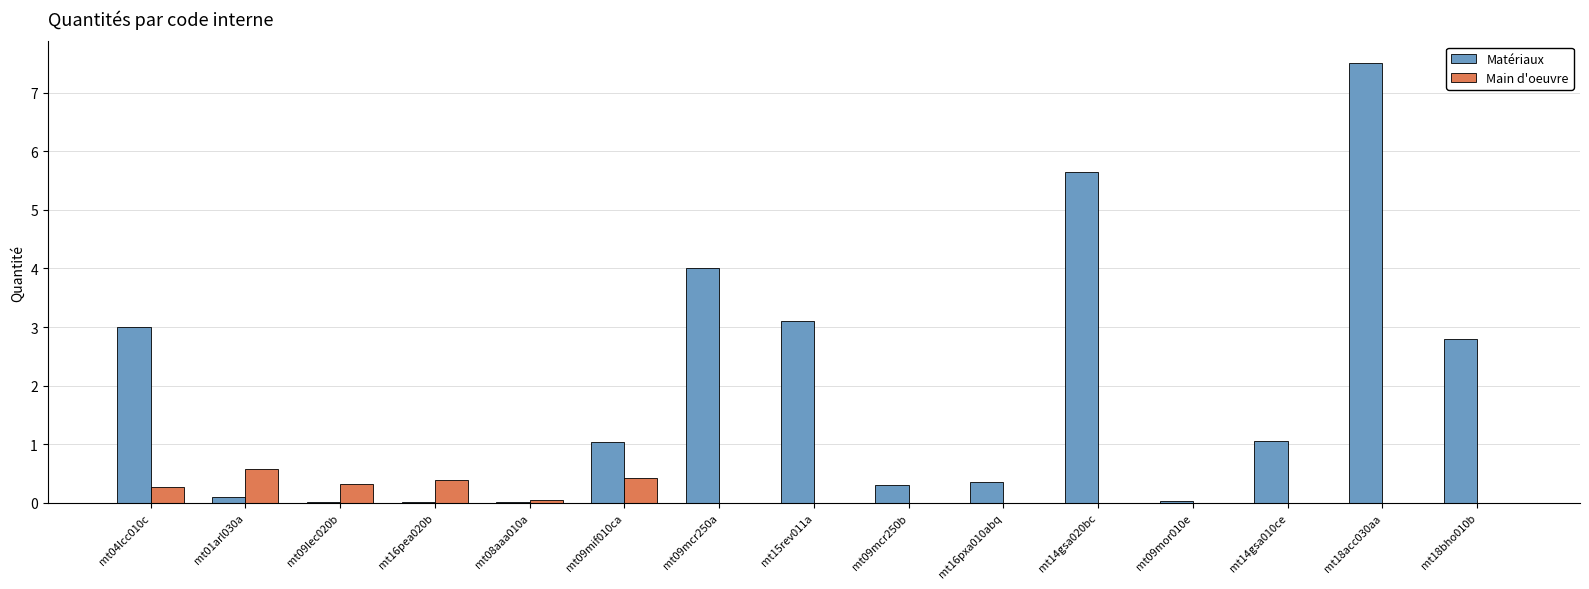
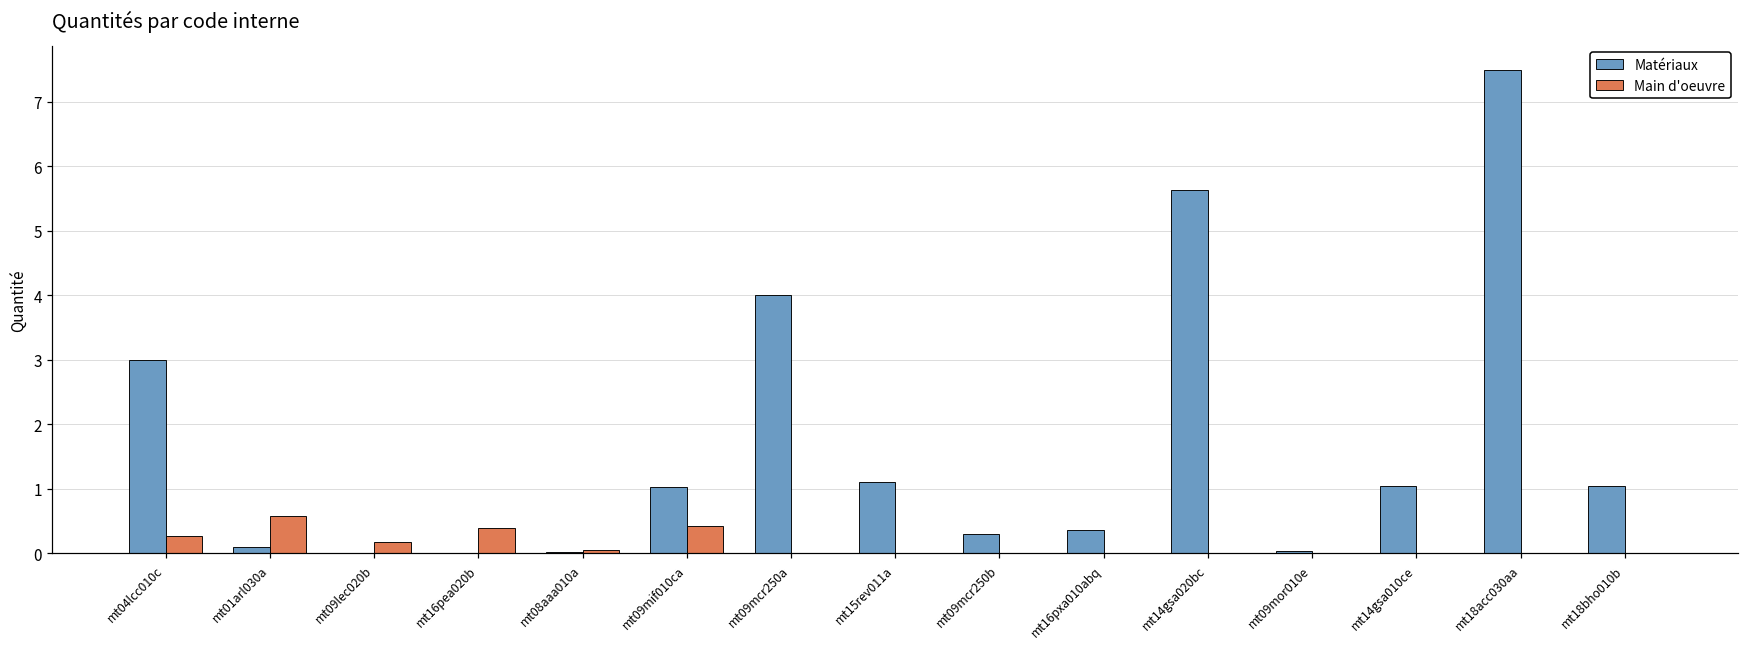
Main d'oeuvre, mt09lec020b: 0.3 -> 0.2
Matériaux, mt15rev011a: 3.1 -> 1.1
Matériaux, mt18bho010b: 2.8 -> 1.1
